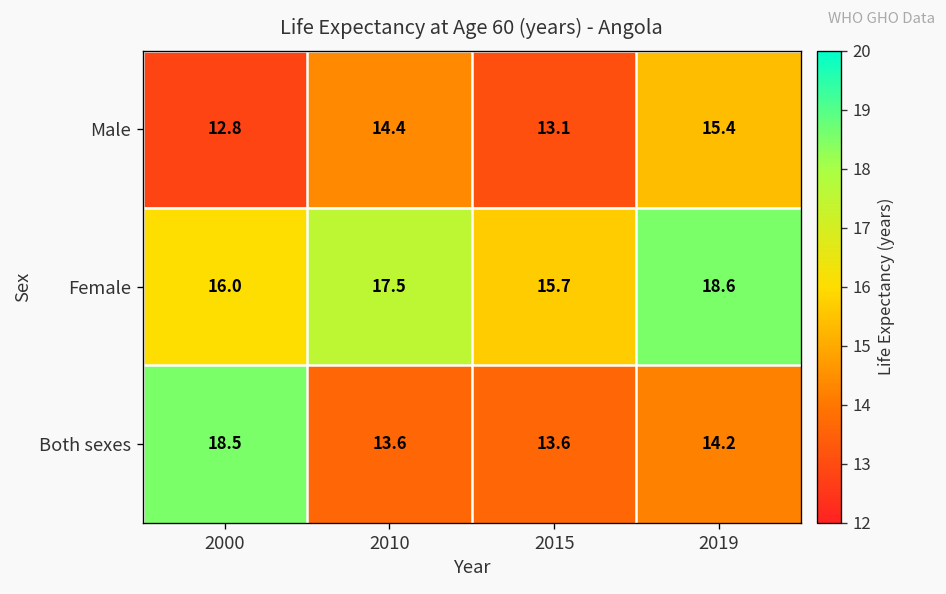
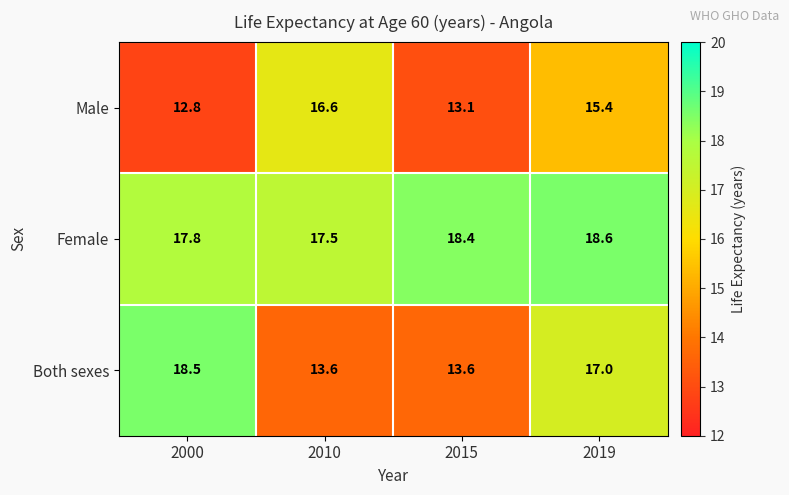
Male, 2010: 14.4 -> 16.6
Female, 2000: 16.0 -> 17.8
Female, 2015: 15.7 -> 18.4
Both sexes, 2019: 14.2 -> 17.0
